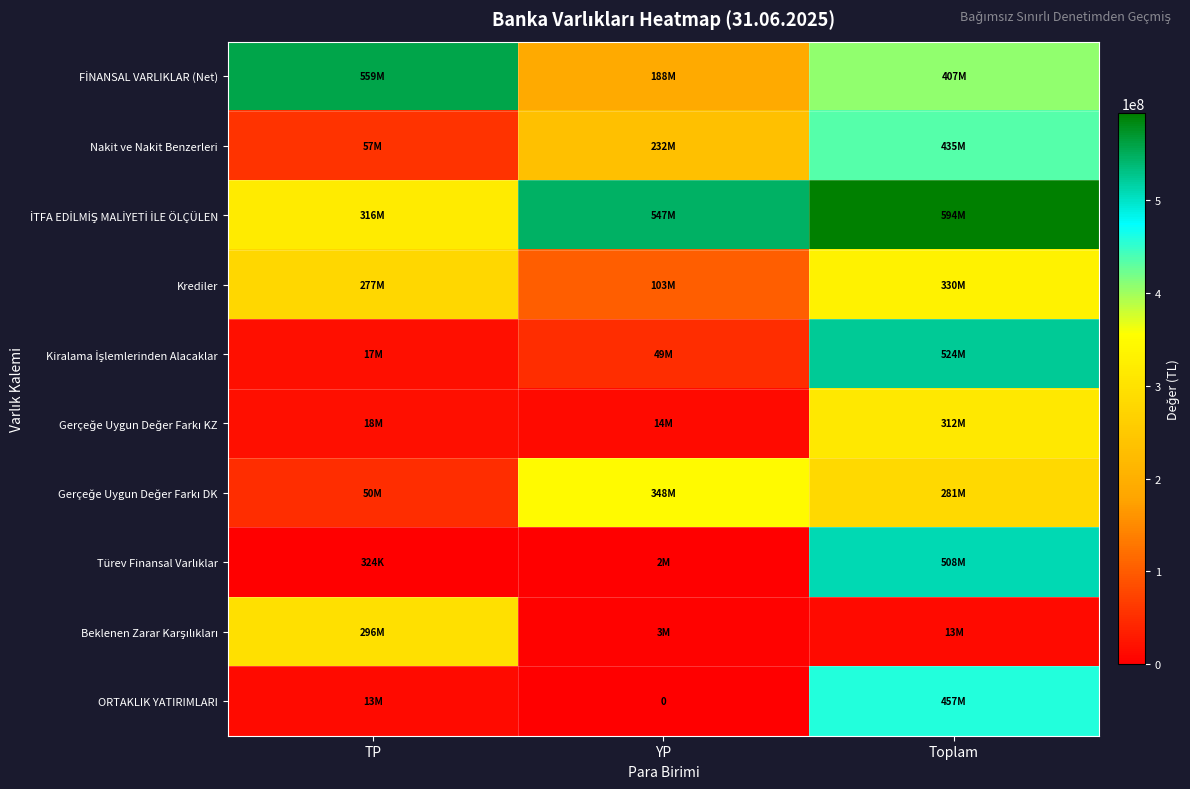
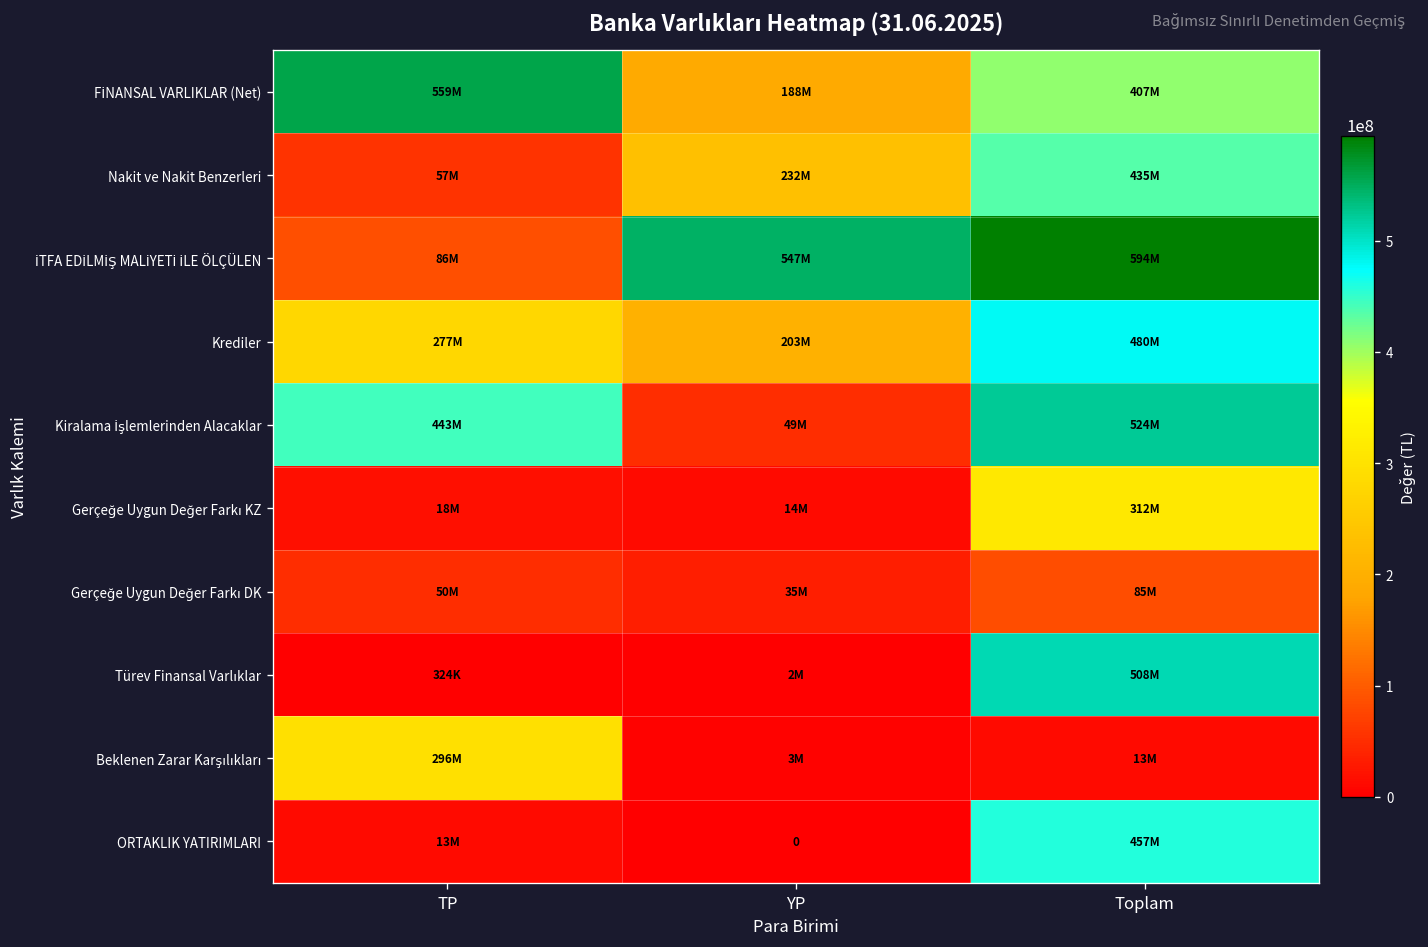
İTFA EDİLMİŞ MALİYETİ İLE ÖLÇÜLEN, TP: 316M -> 86M
Krediler, YP: 103M -> 203M
Krediler, Toplam: 330M -> 480M
Kiralama İşlemlerinden Alacaklar, TP: 17M -> 443M
Gerçeğe Uygun Değer Farkı DK, YP: 348M -> 35M
Gerçeğe Uygun Değer Farkı DK, Toplam: 281M -> 85M
